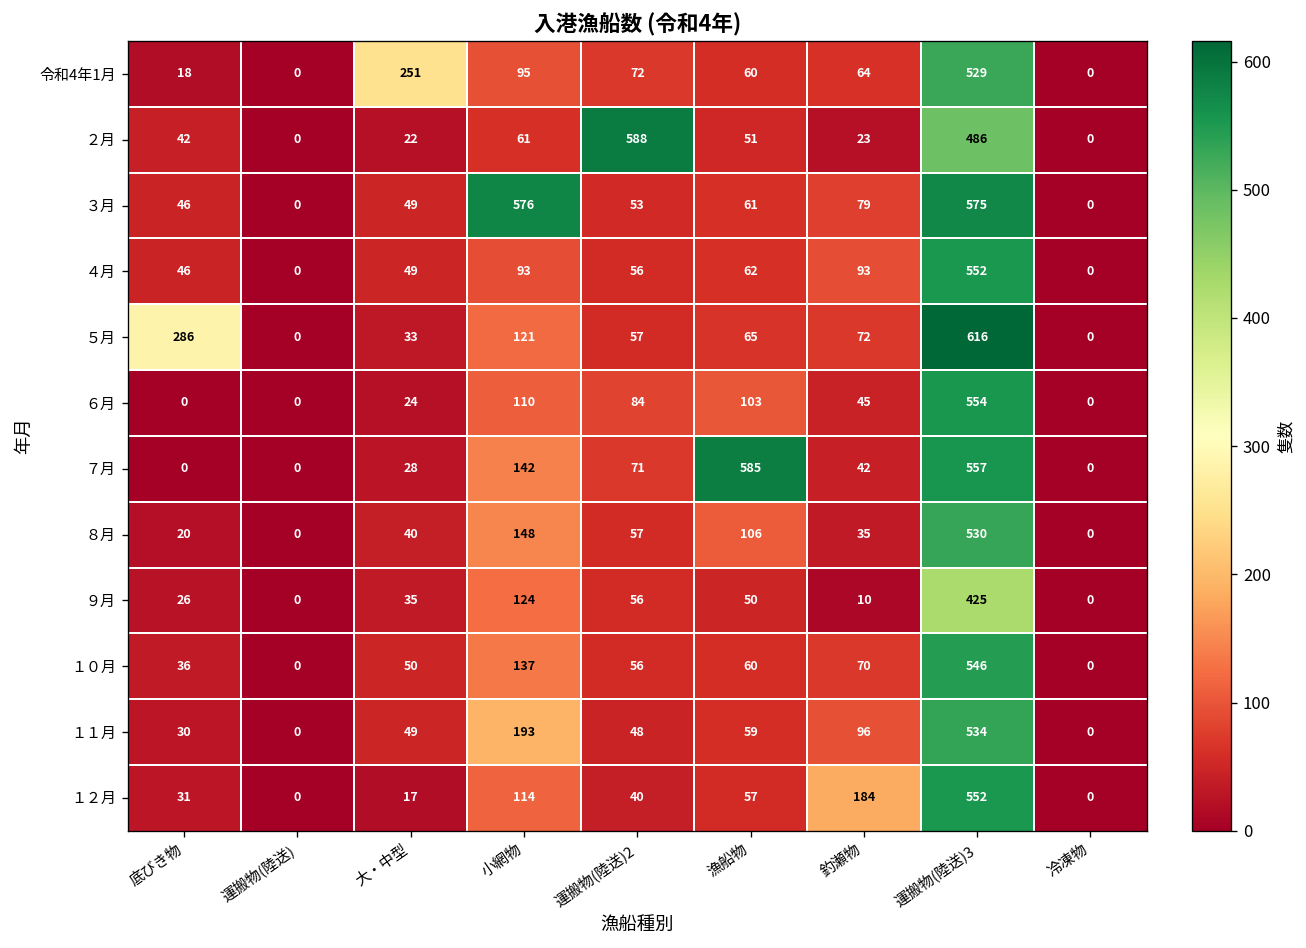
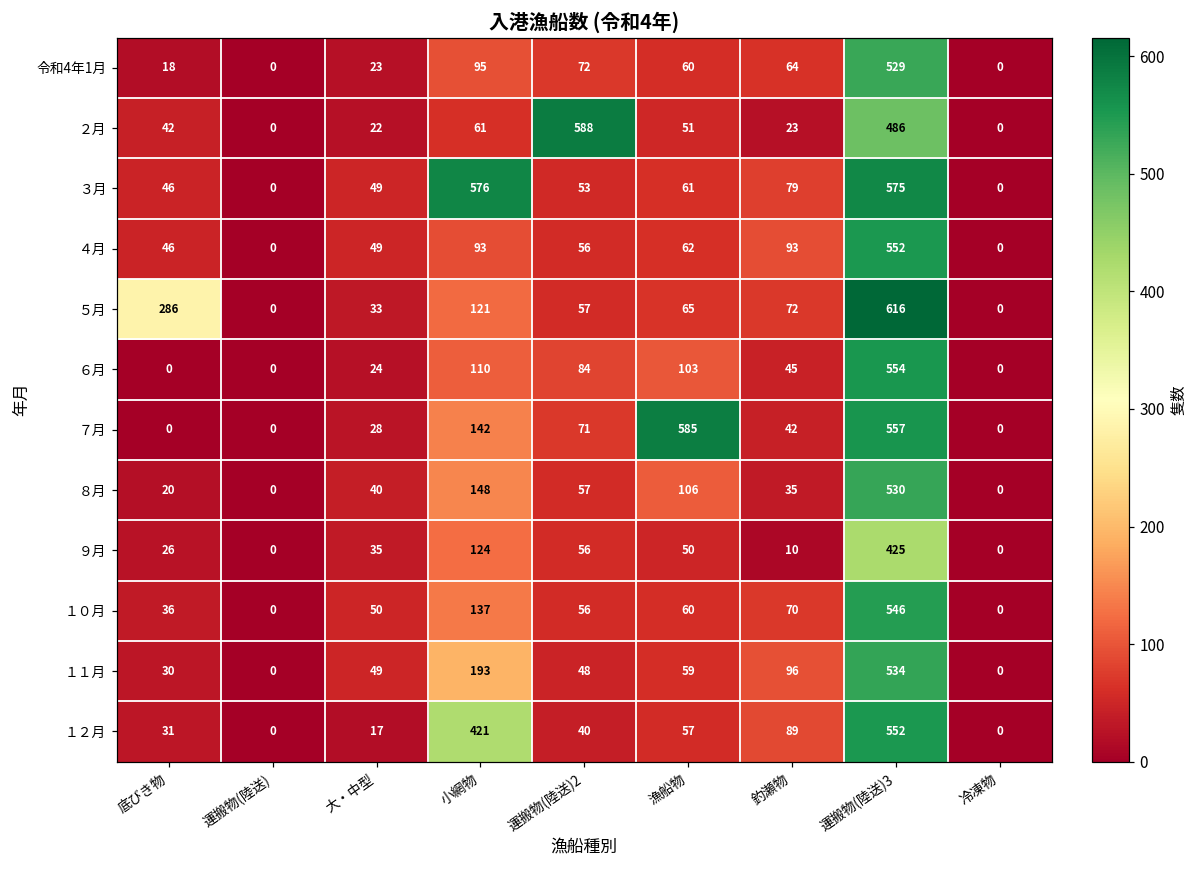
令和4年1月, 大・中型: 251 -> 23
１２月, 小網物: 114 -> 421
１２月, 釣瀬物: 184 -> 89
